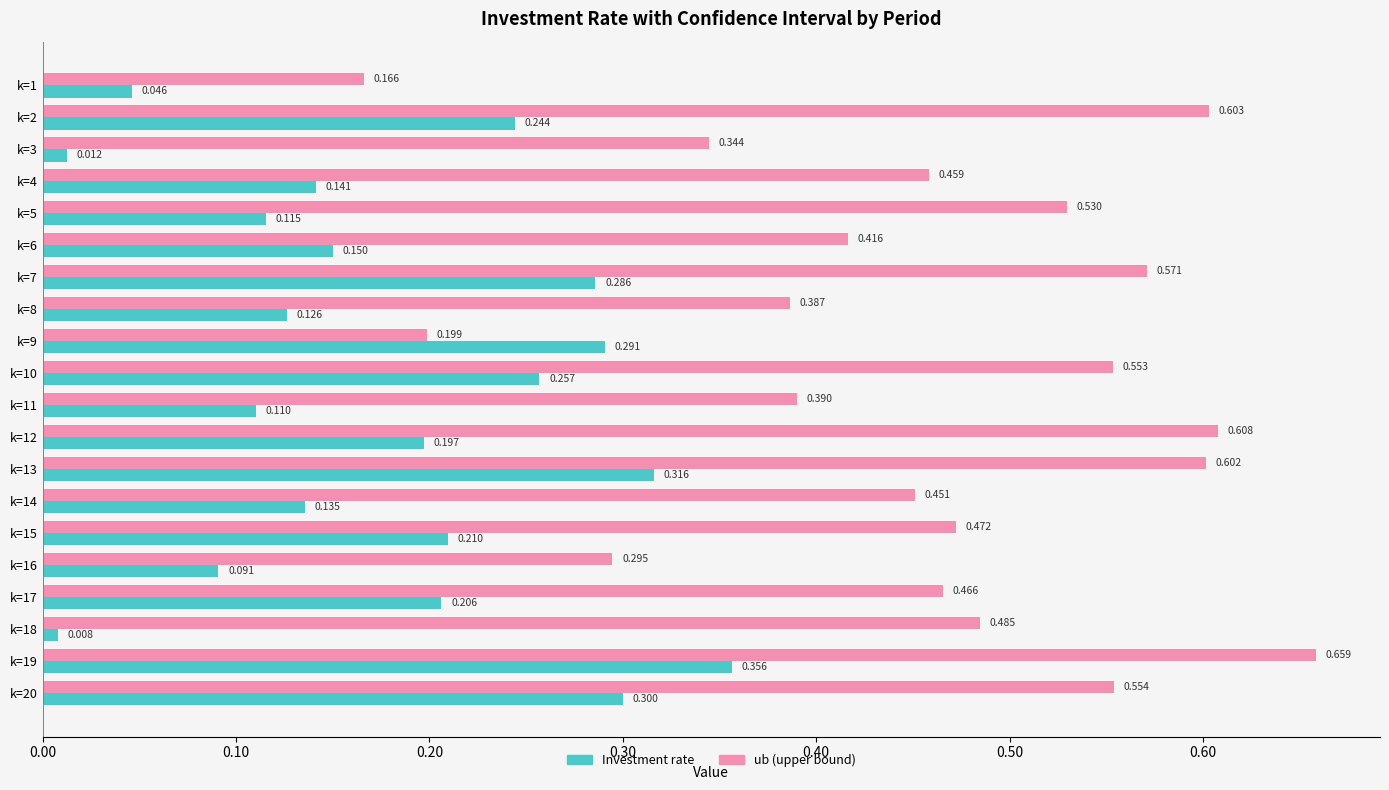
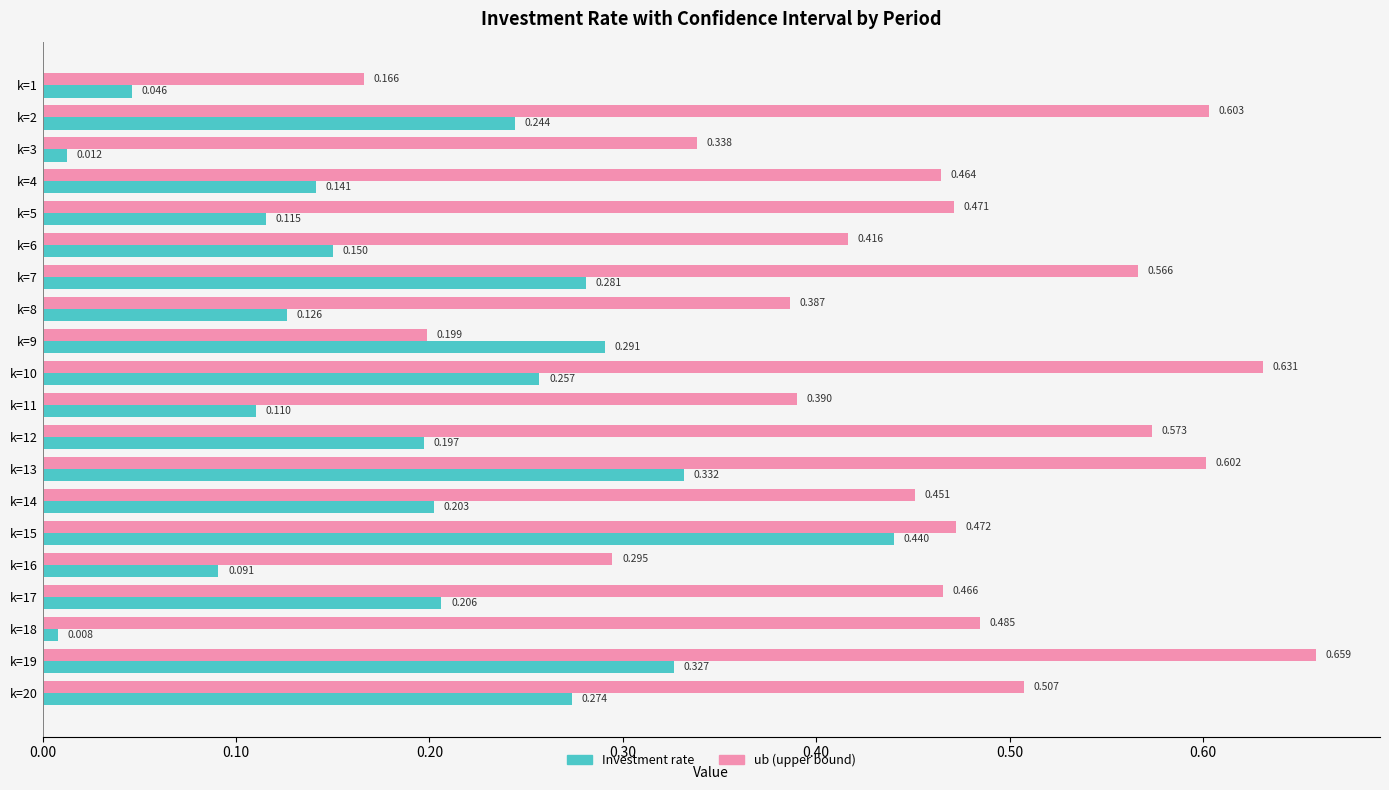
ub (upper bound), k=3: 0.344 -> 0.338
ub (upper bound), k=4: 0.459 -> 0.464
ub (upper bound), k=5: 0.530 -> 0.471
ub (upper bound), k=7: 0.571 -> 0.566
Investment rate, k=7: 0.286 -> 0.281
ub (upper bound), k=10: 0.553 -> 0.631
ub (upper bound), k=12: 0.608 -> 0.573
Investment rate, k=13: 0.316 -> 0.332
Investment rate, k=14: 0.135 -> 0.203
Investment rate, k=15: 0.210 -> 0.440
Investment rate, k=19: 0.356 -> 0.327
ub (upper bound), k=20: 0.554 -> 0.507
Investment rate, k=20: 0.300 -> 0.274
